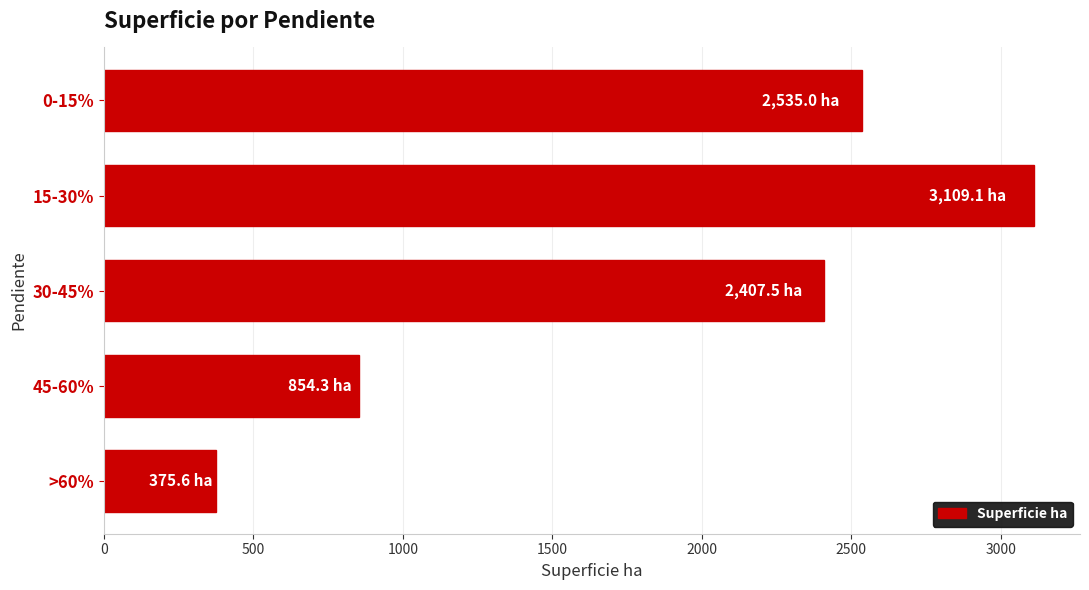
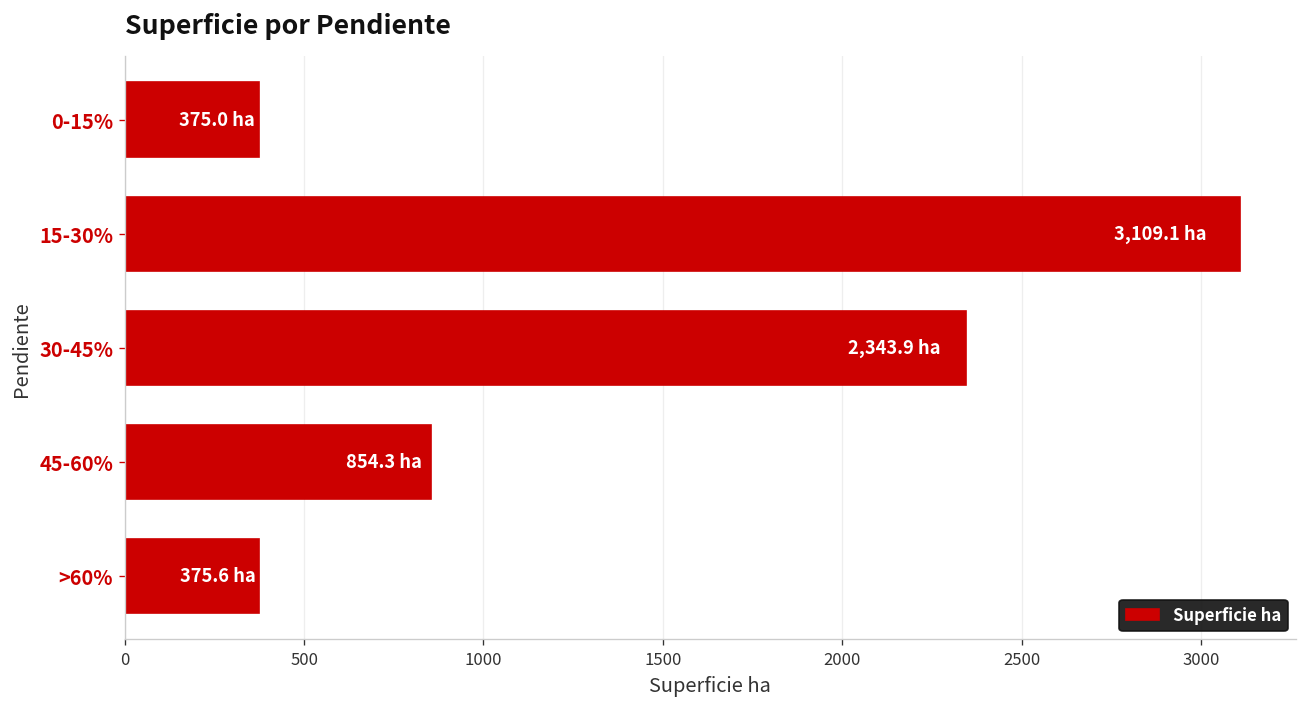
0-15%: 2,535.0 -> 375.0
30-45%: 2,407.5 -> 2,343.9
